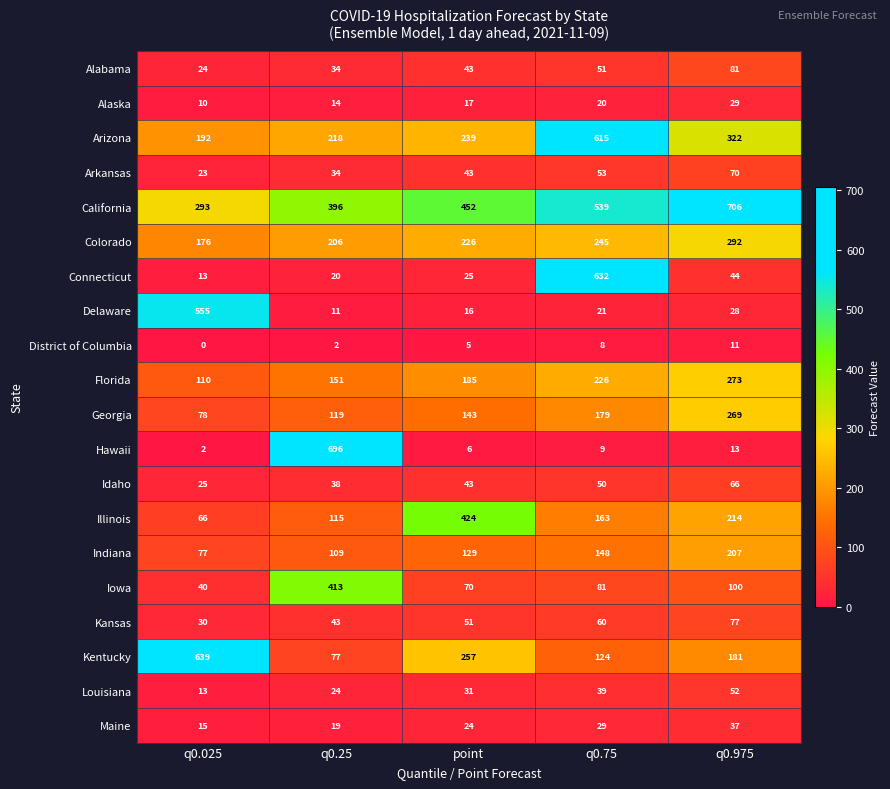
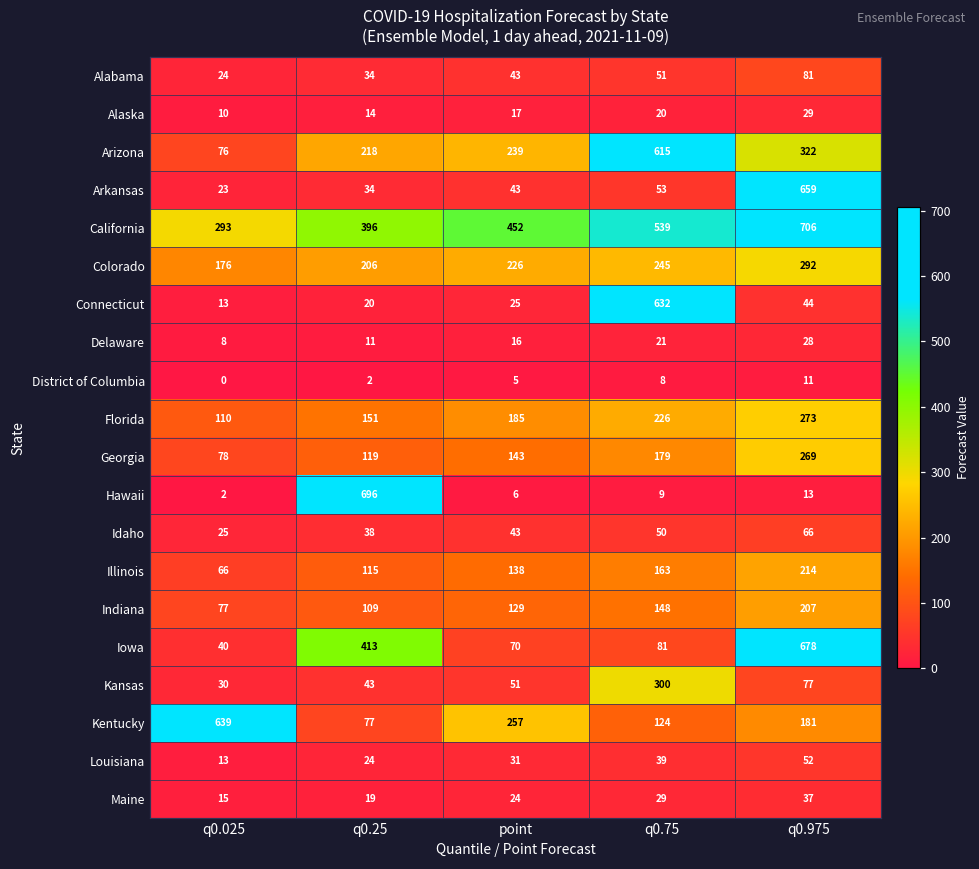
Arizona, q0.025: 192 -> 76
Arkansas, q0.975: 70 -> 659
Delaware, q0.025: 555 -> 8
Illinois, point: 424 -> 138
Iowa, q0.975: 100 -> 678
Kansas, q0.75: 60 -> 300
